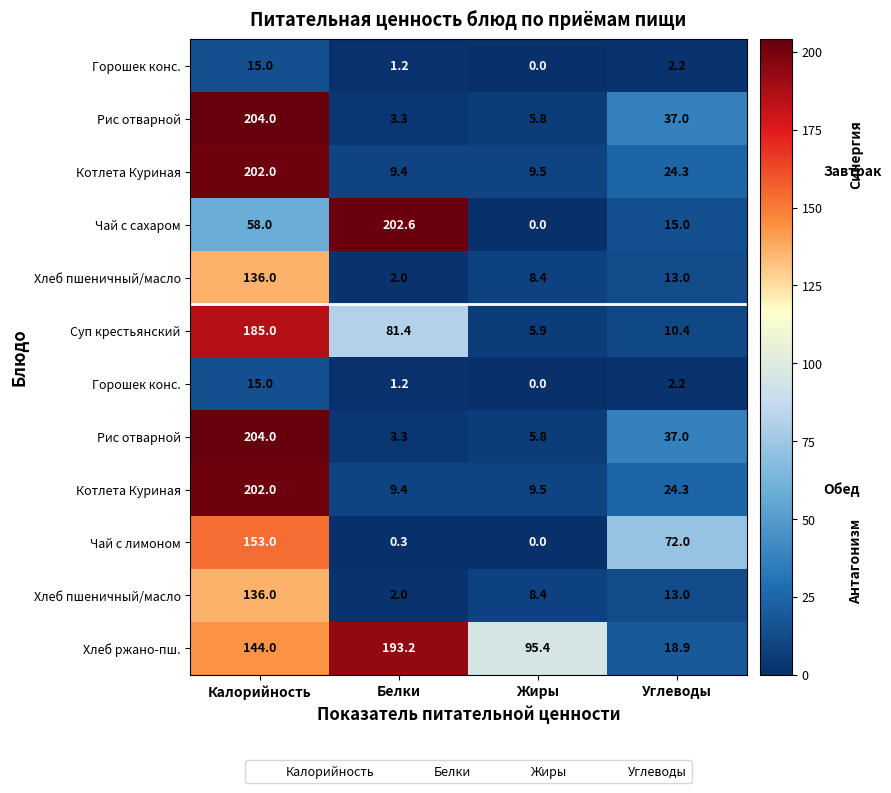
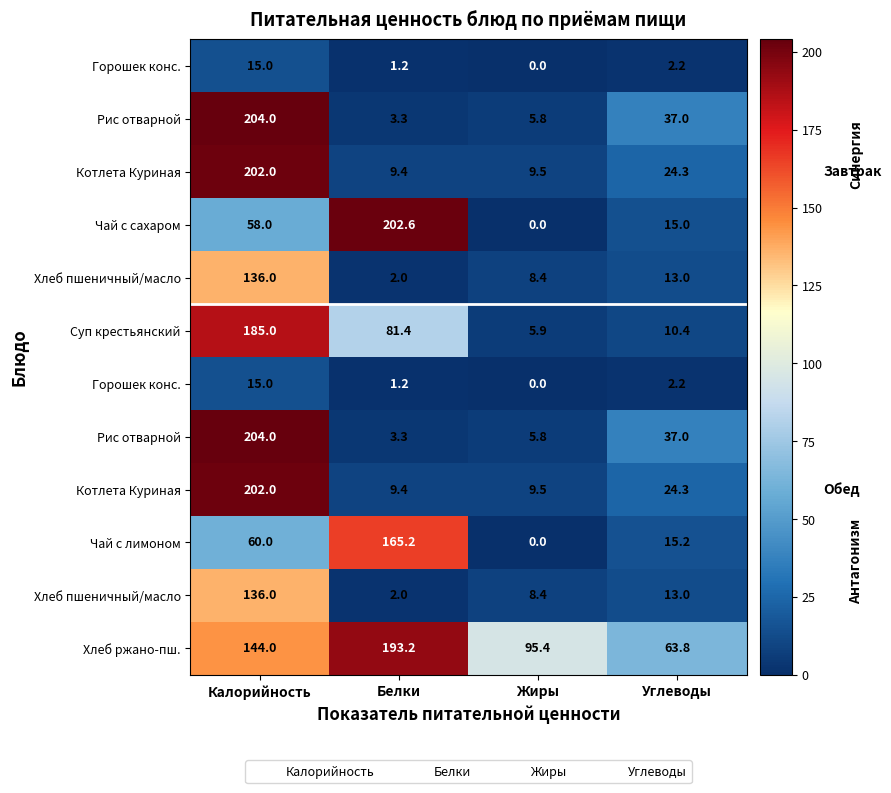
Чай с лимоном, Калорийность: 153.0 -> 60.0
Чай с лимоном, Белки: 0.3 -> 165.2
Чай с лимоном, Углеводы: 72.0 -> 15.2
Хлеб ржано-пш., Углеводы: 18.9 -> 63.8
